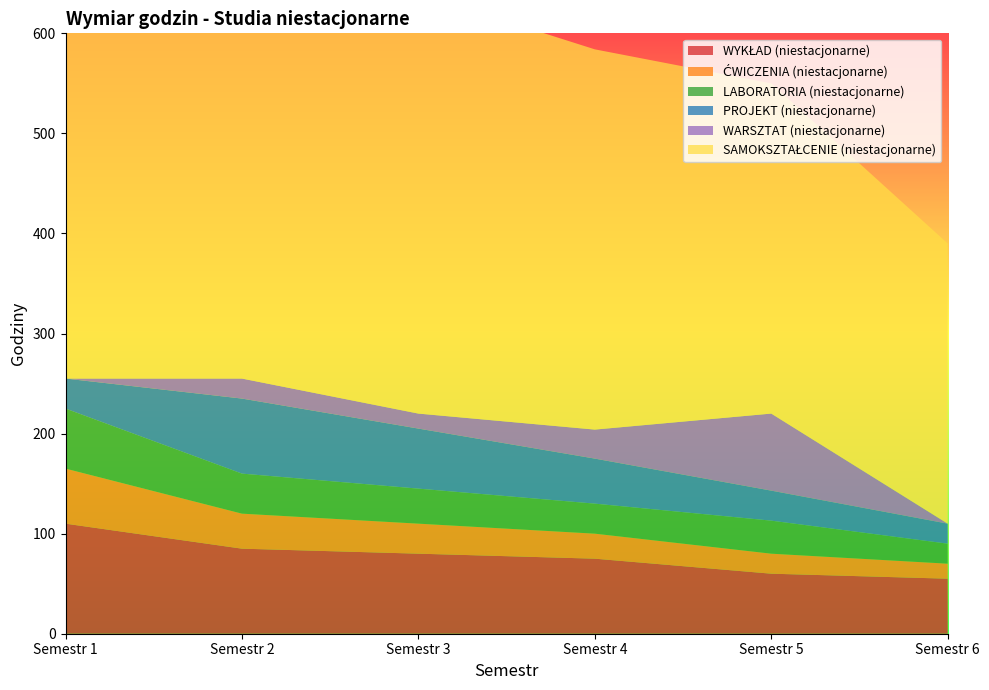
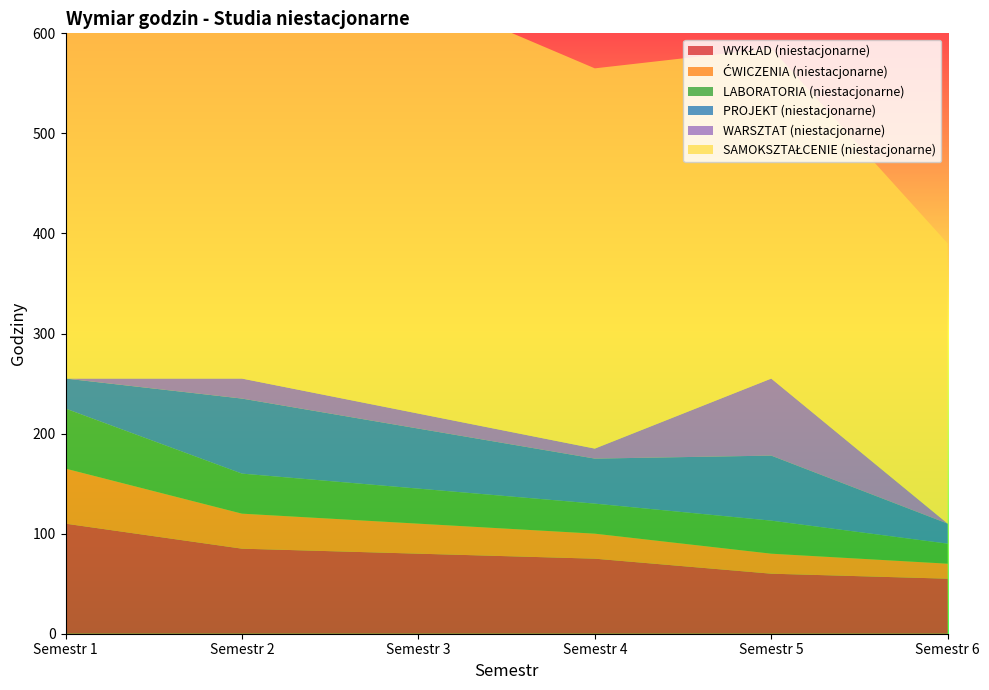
WARSZTAT (niestacjonarne), Semestr 4: 29 -> 10
PROJEKT (niestacjonarne), Semestr 5: 30 -> 65
